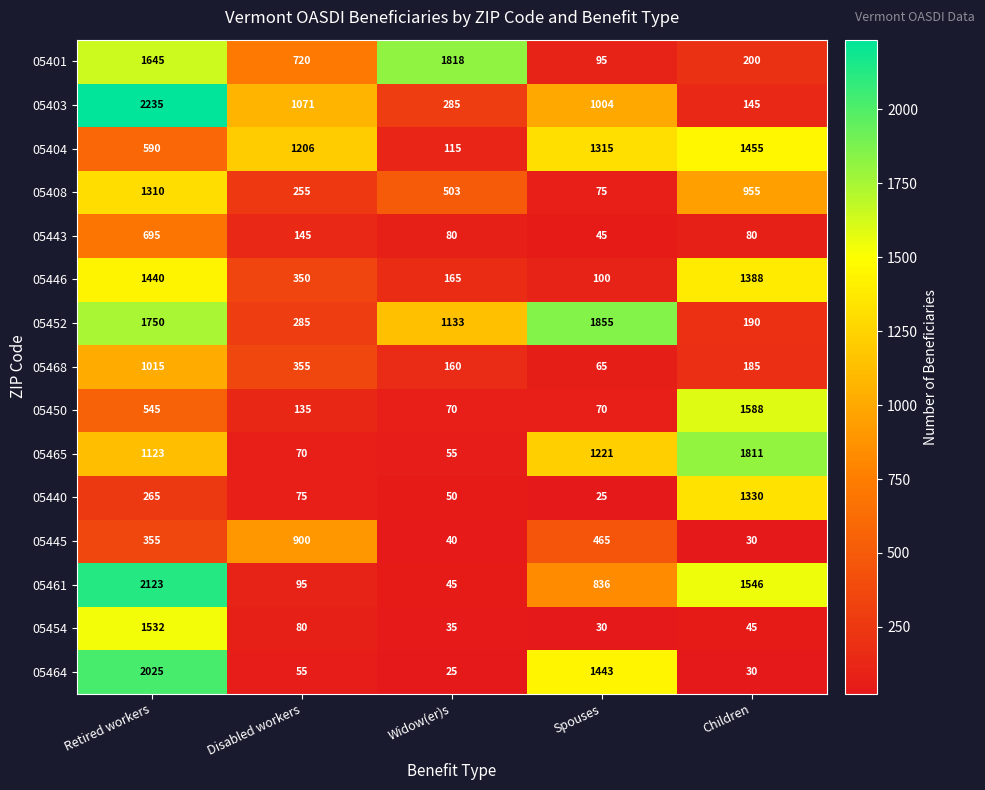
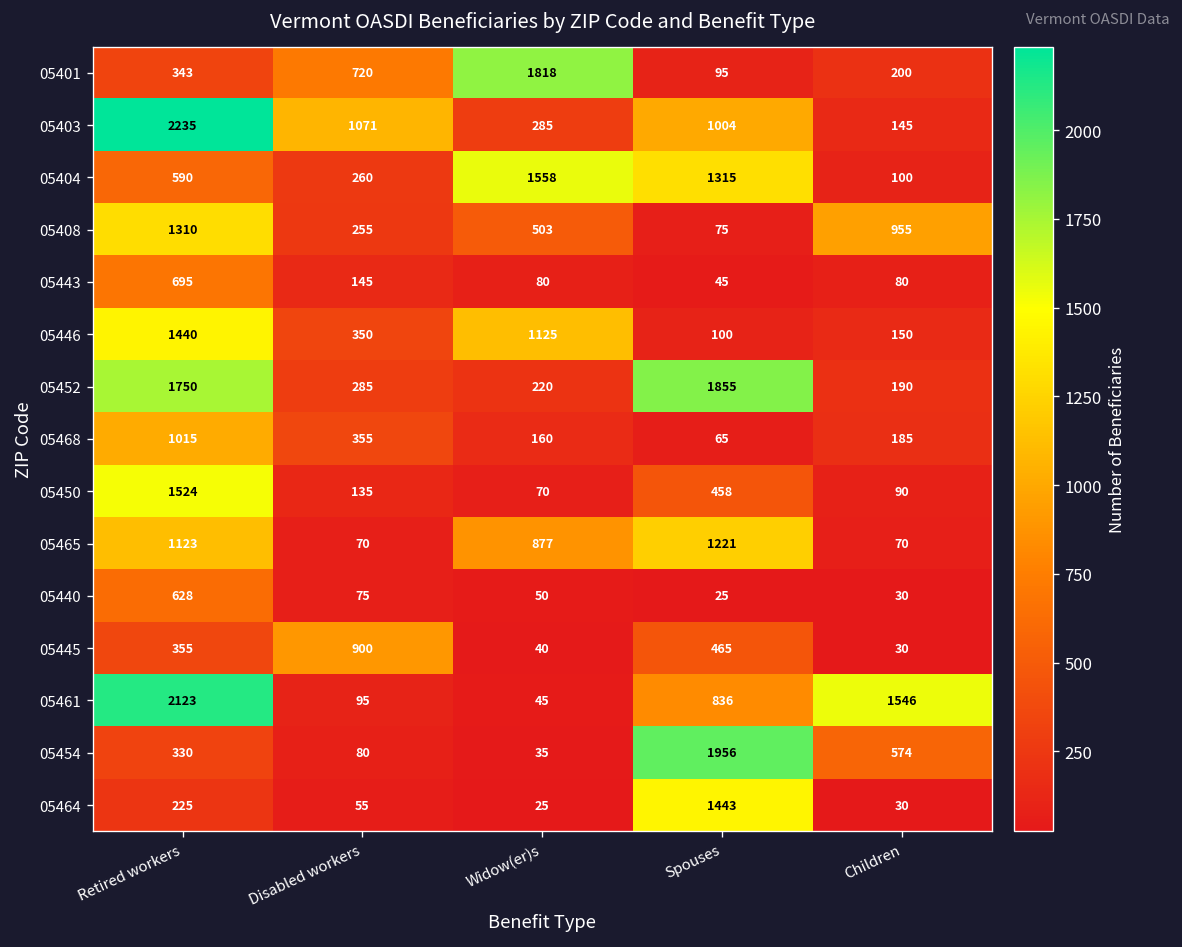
05401, Retired workers: 1645 -> 343
05404, Disabled workers: 1206 -> 260
05404, Widow(er)s: 115 -> 1558
05404, Children: 1455 -> 100
05446, Widow(er)s: 165 -> 1125
05446, Children: 1388 -> 150
05452, Widow(er)s: 1133 -> 220
05450, Retired workers: 545 -> 1524
05450, Spouses: 70 -> 458
05450, Children: 1588 -> 90
05465, Widow(er)s: 55 -> 877
05465, Children: 1811 -> 70
05440, Retired workers: 265 -> 628
05440, Children: 1330 -> 30
05454, Retired workers: 1532 -> 330
05454, Spouses: 30 -> 1956
05454, Children: 45 -> 574
05464, Retired workers: 2025 -> 225
